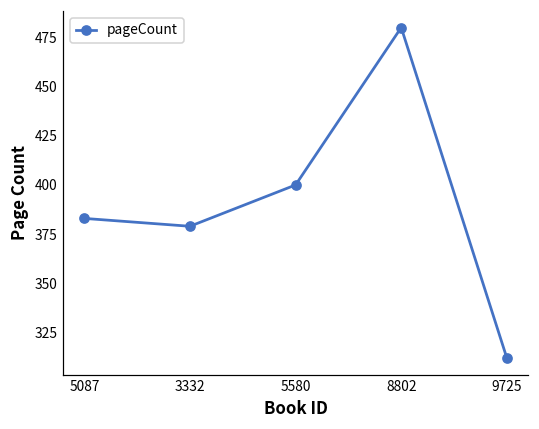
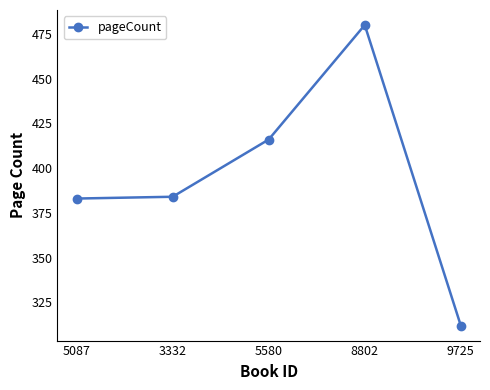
3332: 379 -> 384
5580: 400 -> 416
